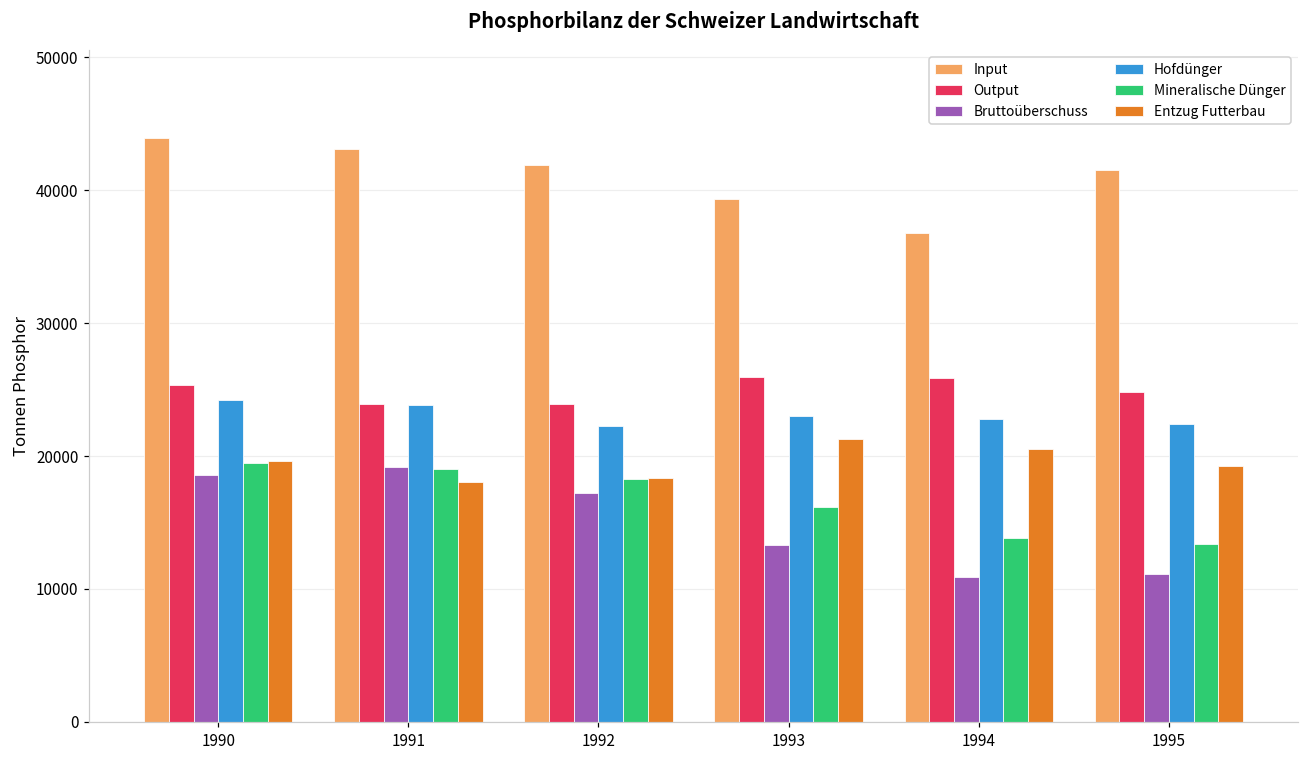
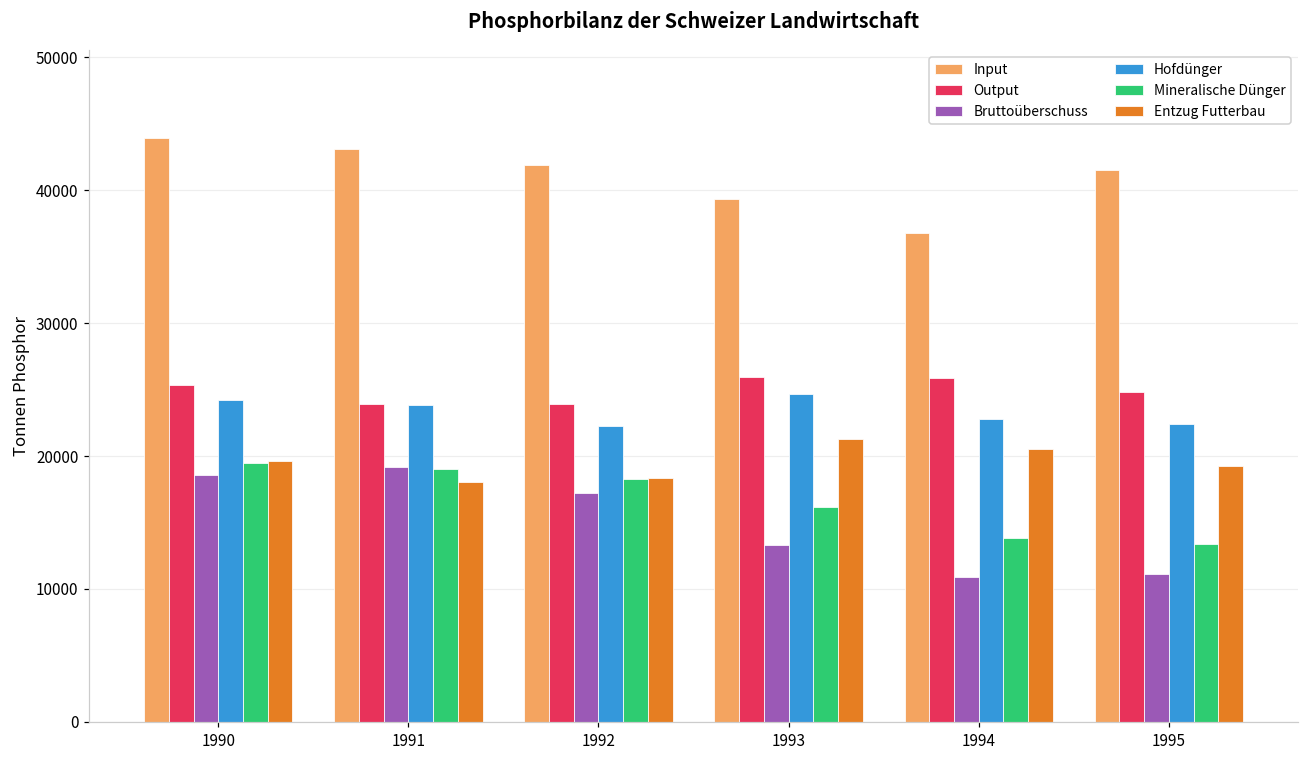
Hofdünger, 1993: 23000 -> 24700
